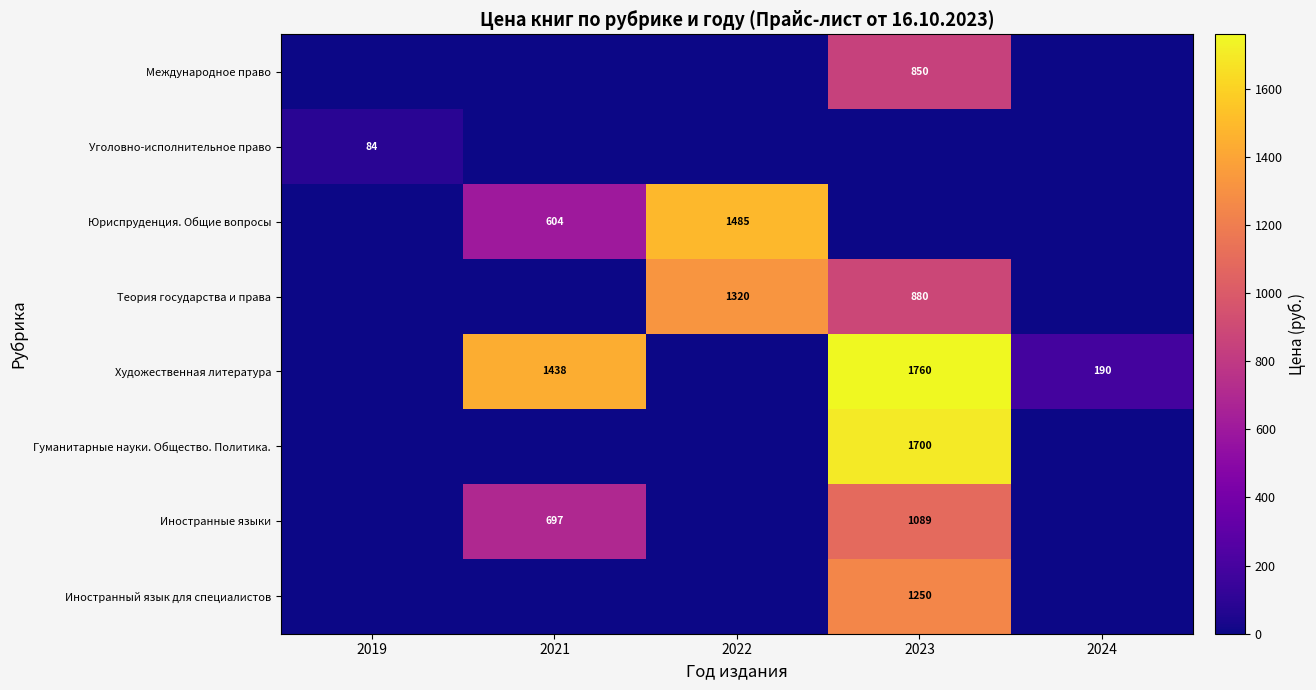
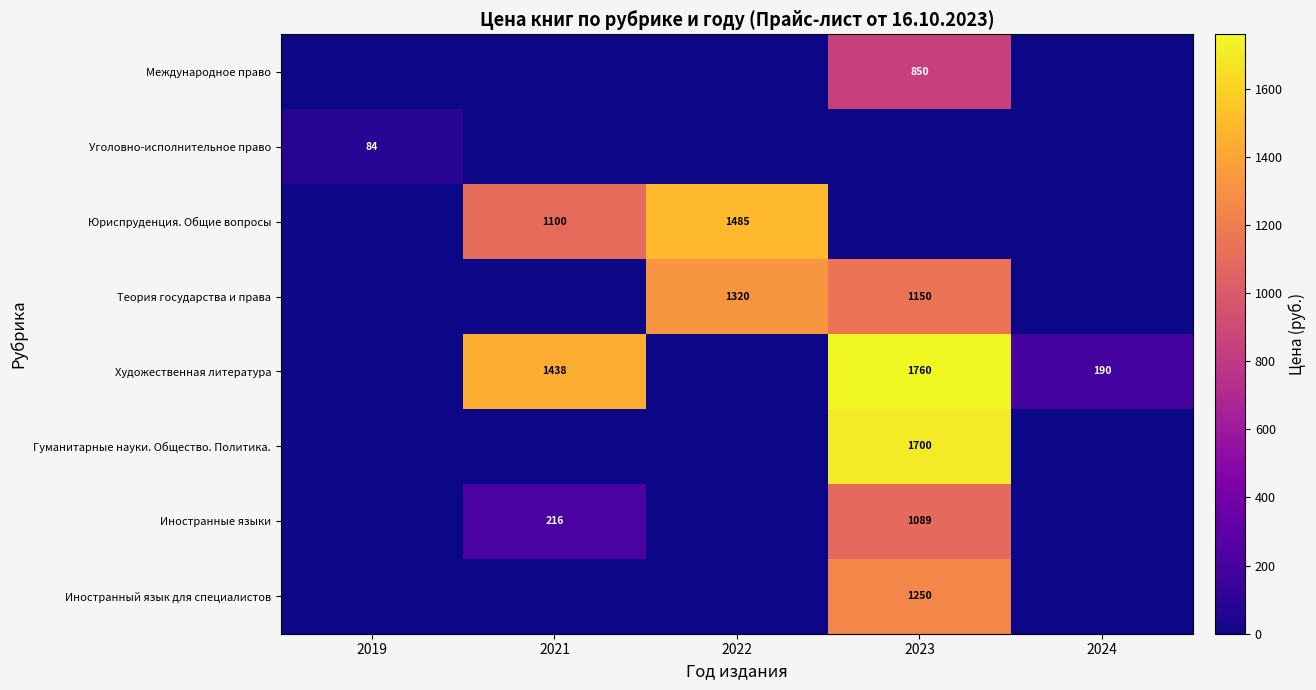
Юриспруденция. Общие вопросы, 2021: 604 -> 1100
Теория государства и права, 2023: 880 -> 1150
Иностранные языки, 2021: 697 -> 216
